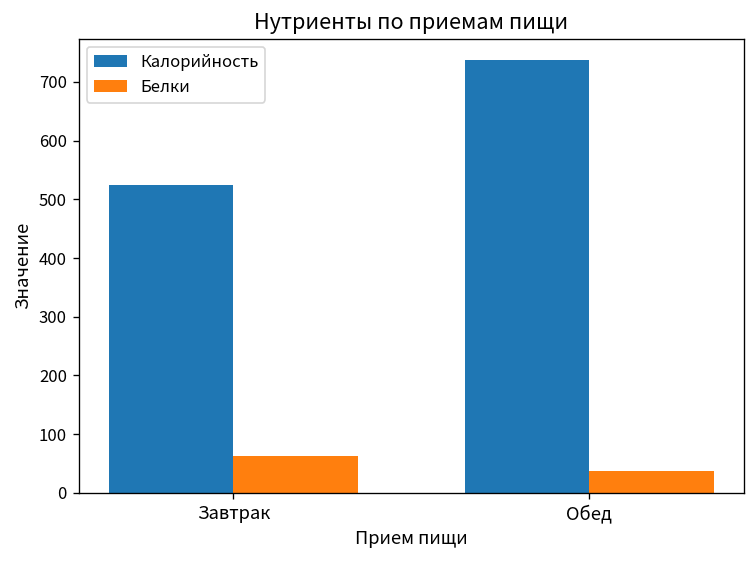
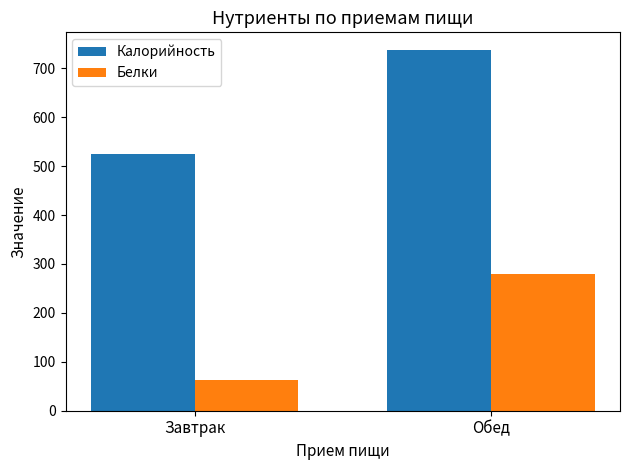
Белки, Обед: 40 -> 280
